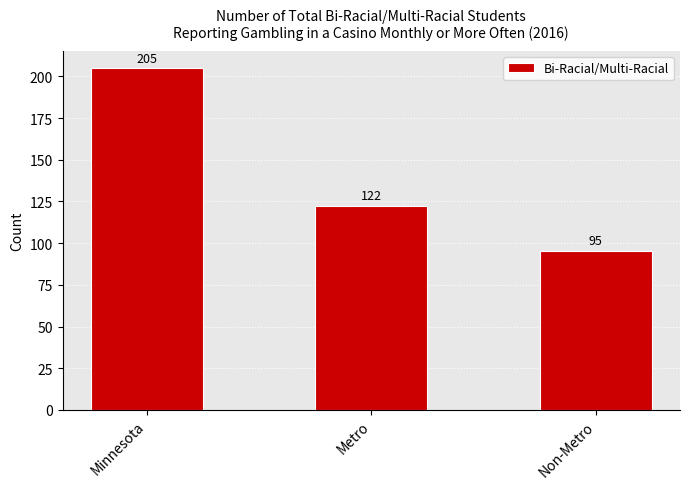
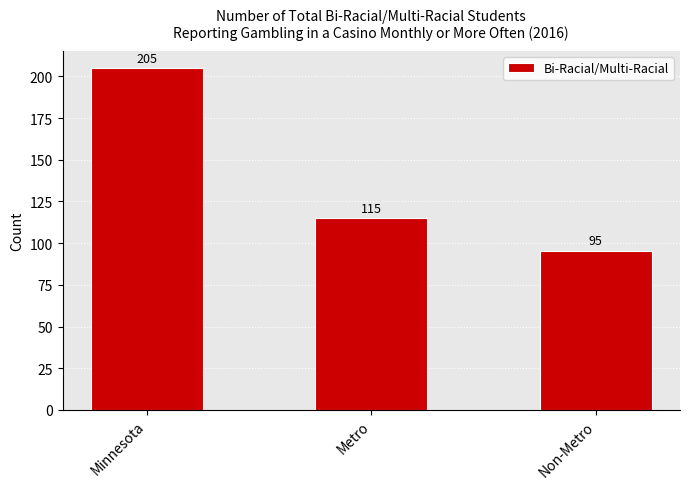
Metro: 122 -> 115
